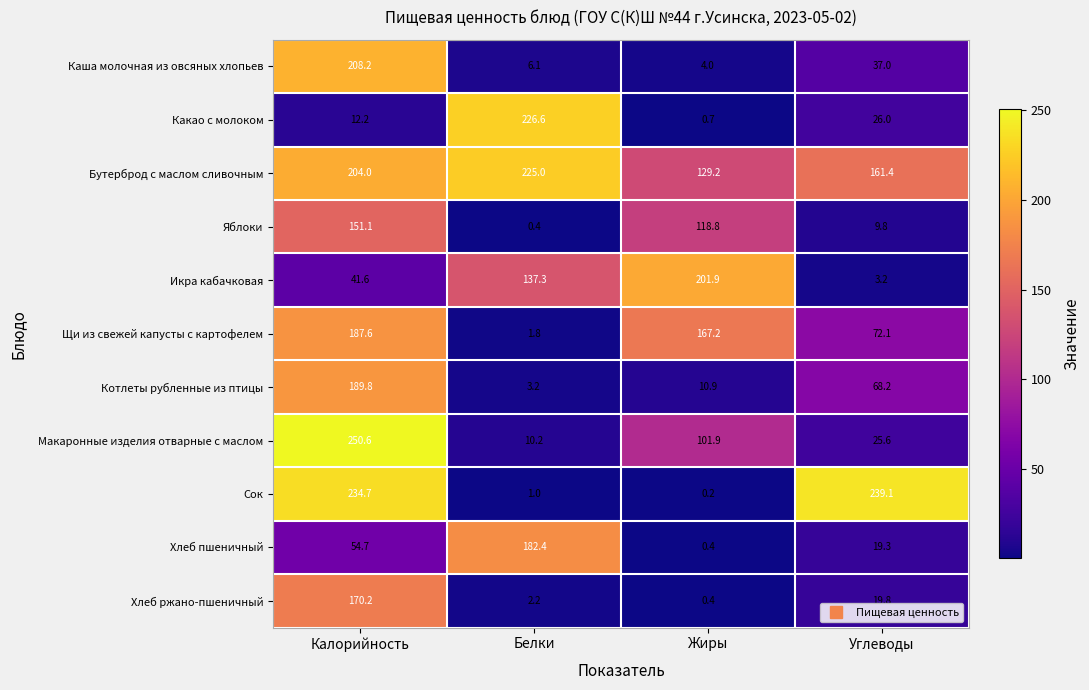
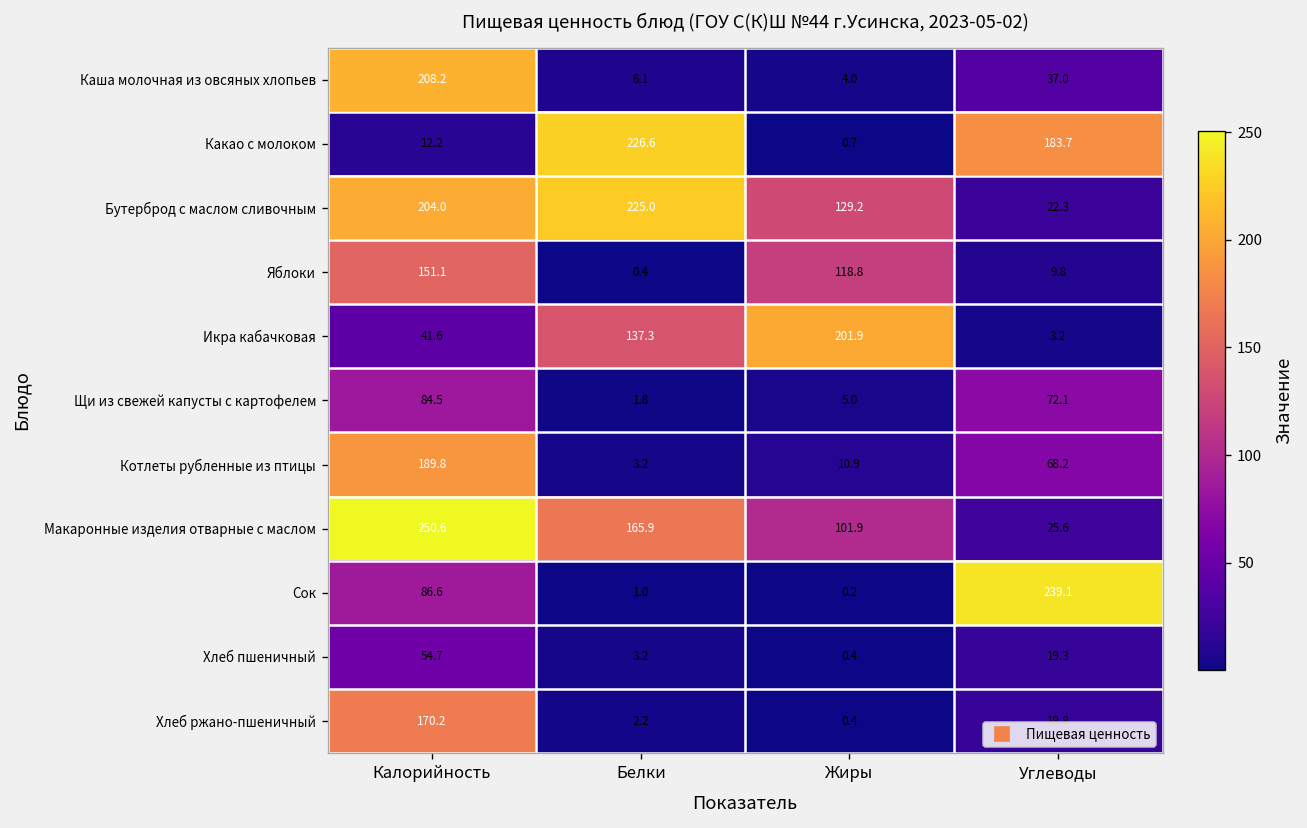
Какао с молоком, Углеводы: 26.0 -> 183.7
Бутерброд с маслом сливочным, Углеводы: 161.4 -> 22.3
Щи из свежей капусты с картофелем, Калорийность: 187.6 -> 84.5
Щи из свежей капусты с картофелем, Жиры: 167.2 -> 5.0
Макаронные изделия отварные с маслом, Белки: 10.2 -> 165.9
Сок, Калорийность: 234.7 -> 86.6
Хлеб пшеничный, Белки: 182.4 -> 3.2
